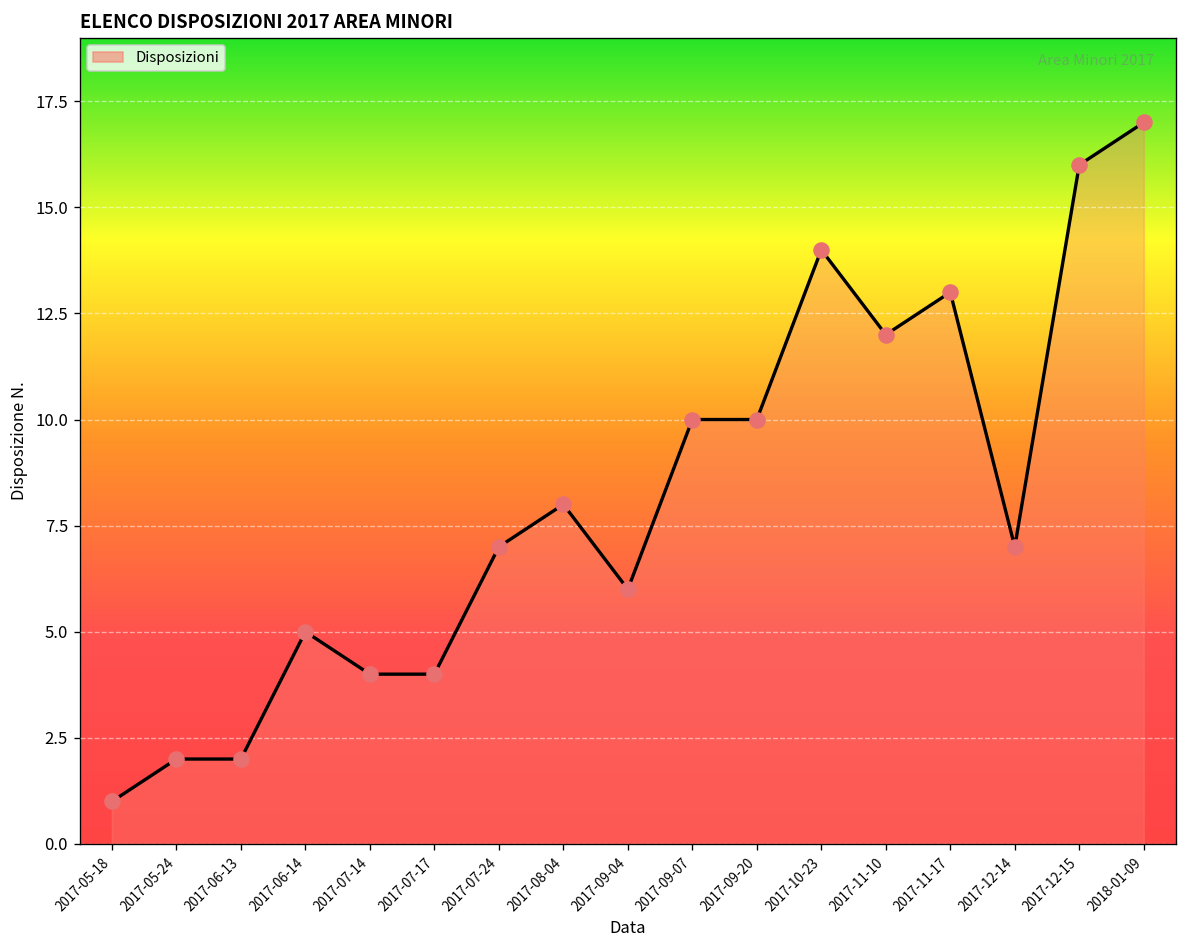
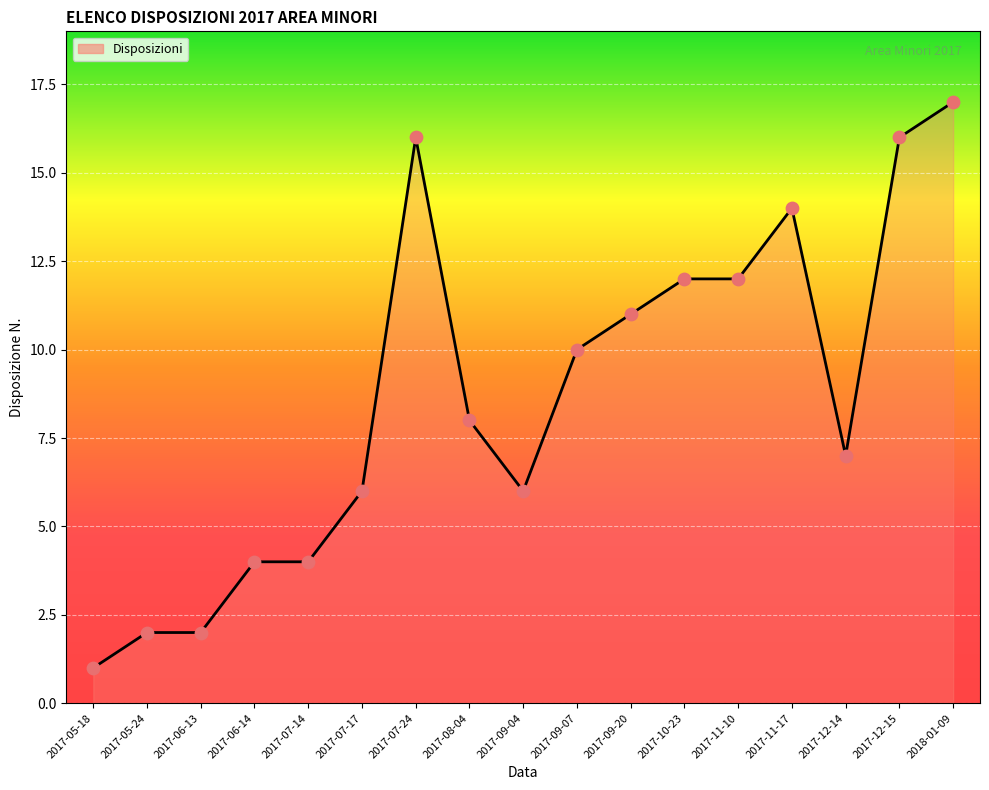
2017-06-14: 5 -> 4
2017-07-17: 4 -> 6
2017-07-24: 7 -> 16
2017-09-20: 10 -> 11
2017-10-23: 14 -> 12
2017-11-17: 13 -> 14
